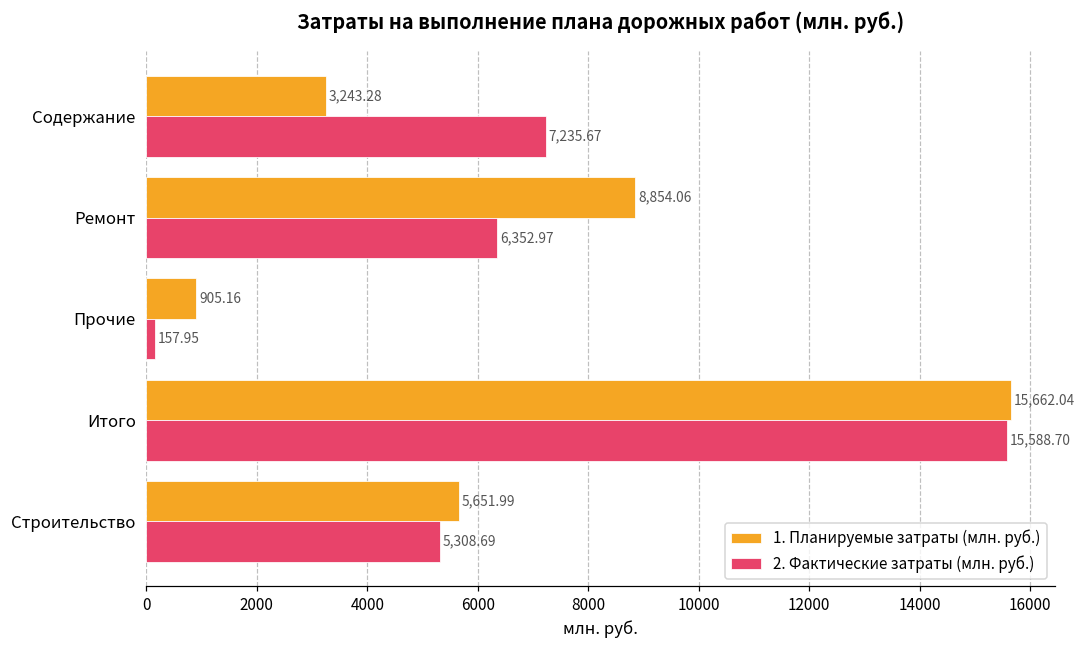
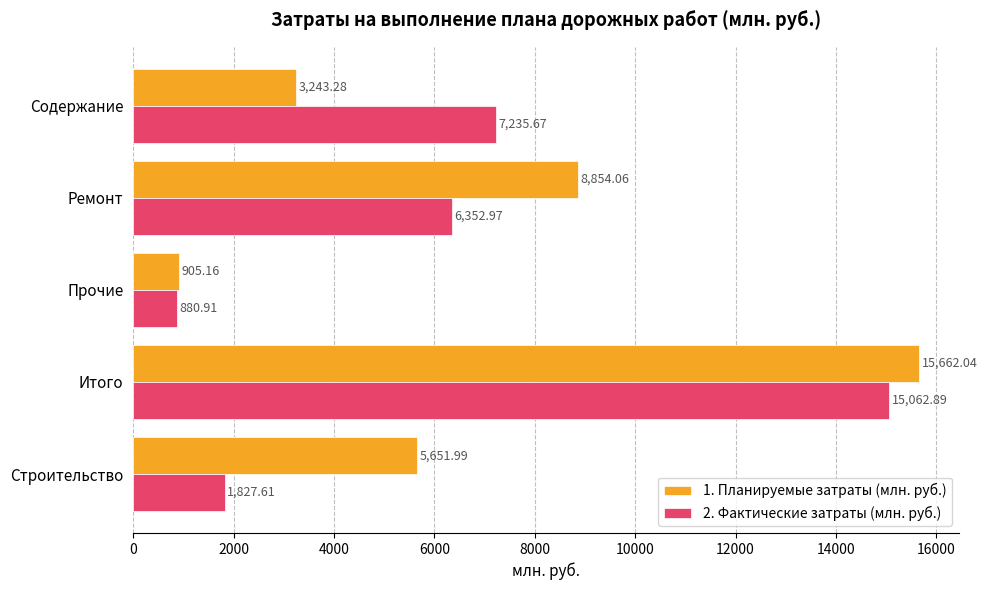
2. Фактические затраты (млн. руб.), Прочие: 157.95 -> 880.91
2. Фактические затраты (млн. руб.), Итого: 15,588.70 -> 15,062.89
2. Фактические затраты (млн. руб.), Строительство: 5,308.69 -> 1,827.61
